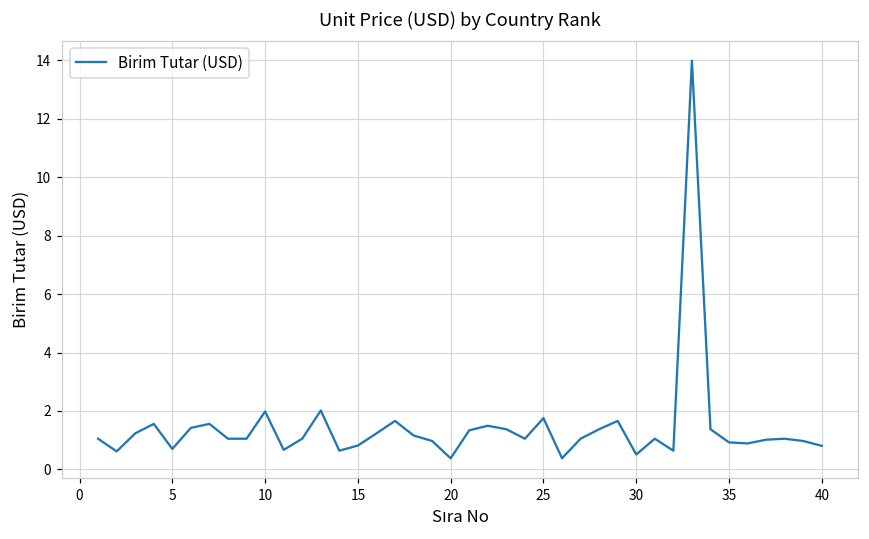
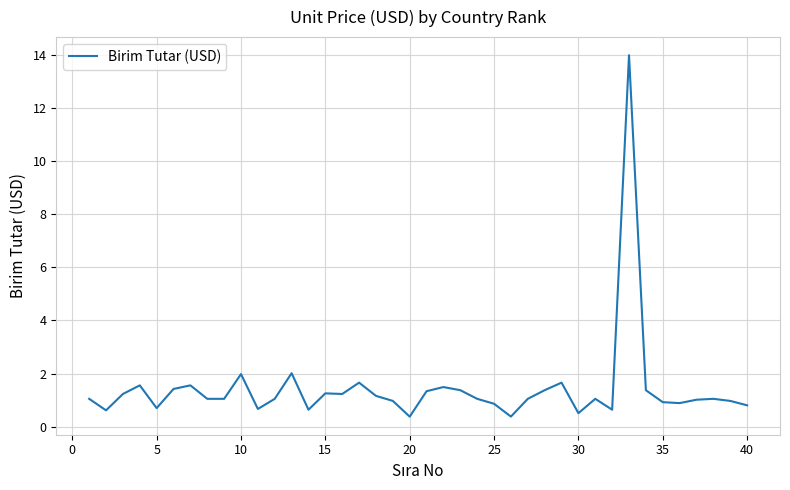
15: 0.8 -> 1.3
25: 1.8 -> 0.9
